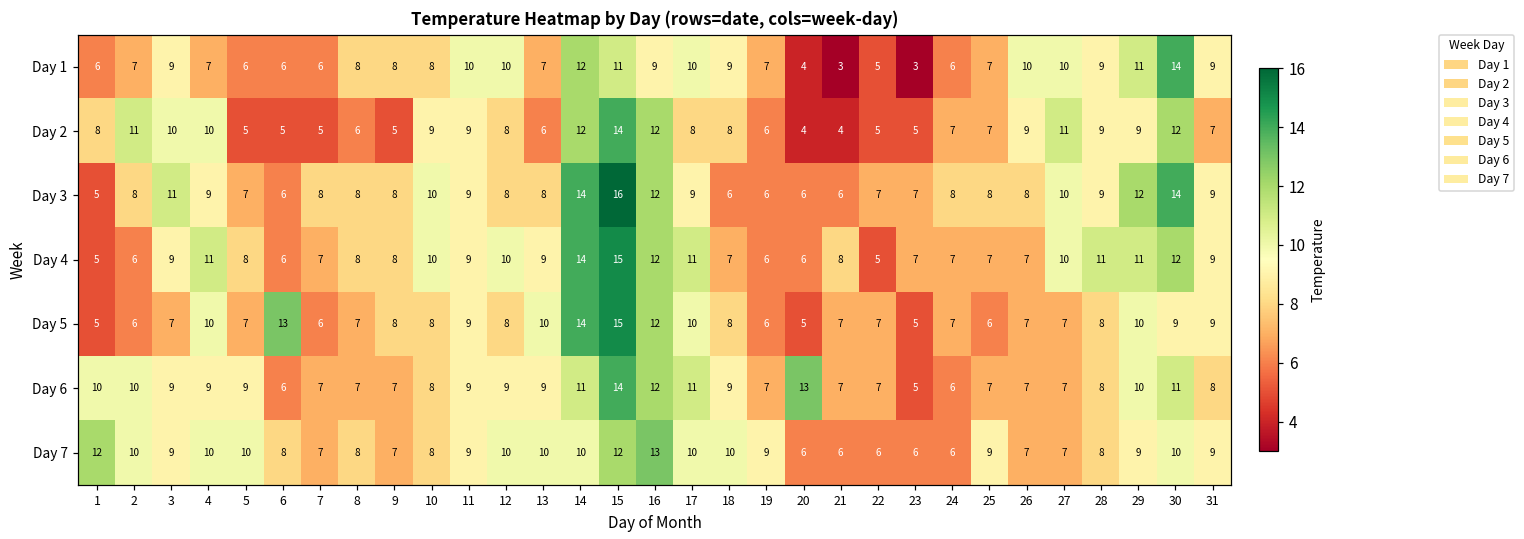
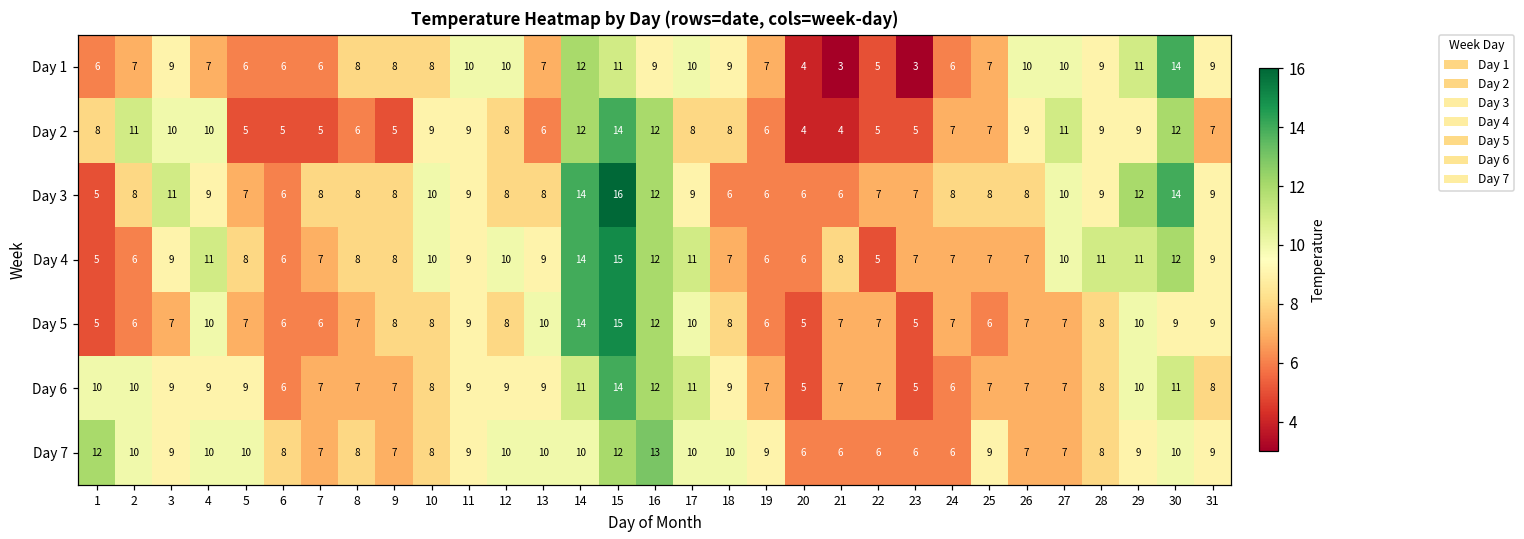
Day 5, 6: 13 -> 6
Day 6, 20: 13 -> 5
